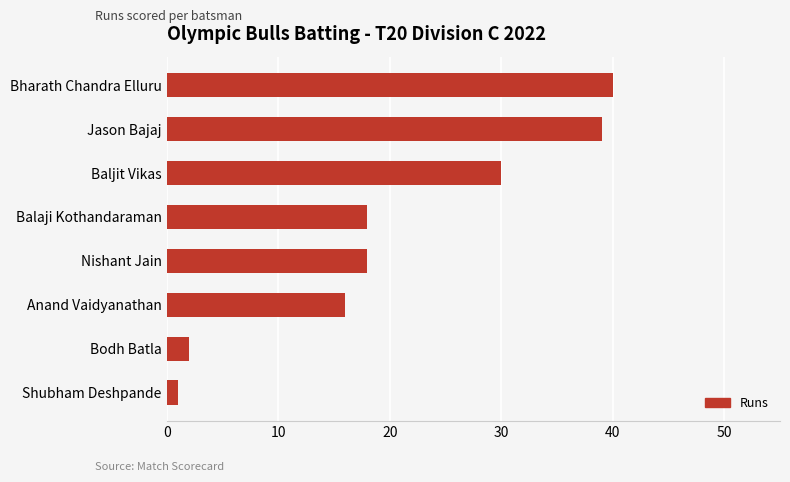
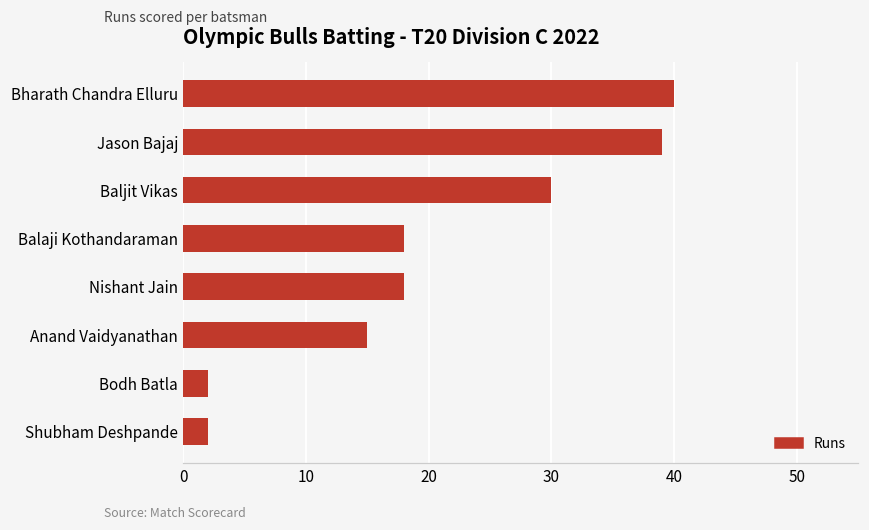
Anand Vaidyanathan: 16 -> 15
Shubham Deshpande: 1 -> 2
